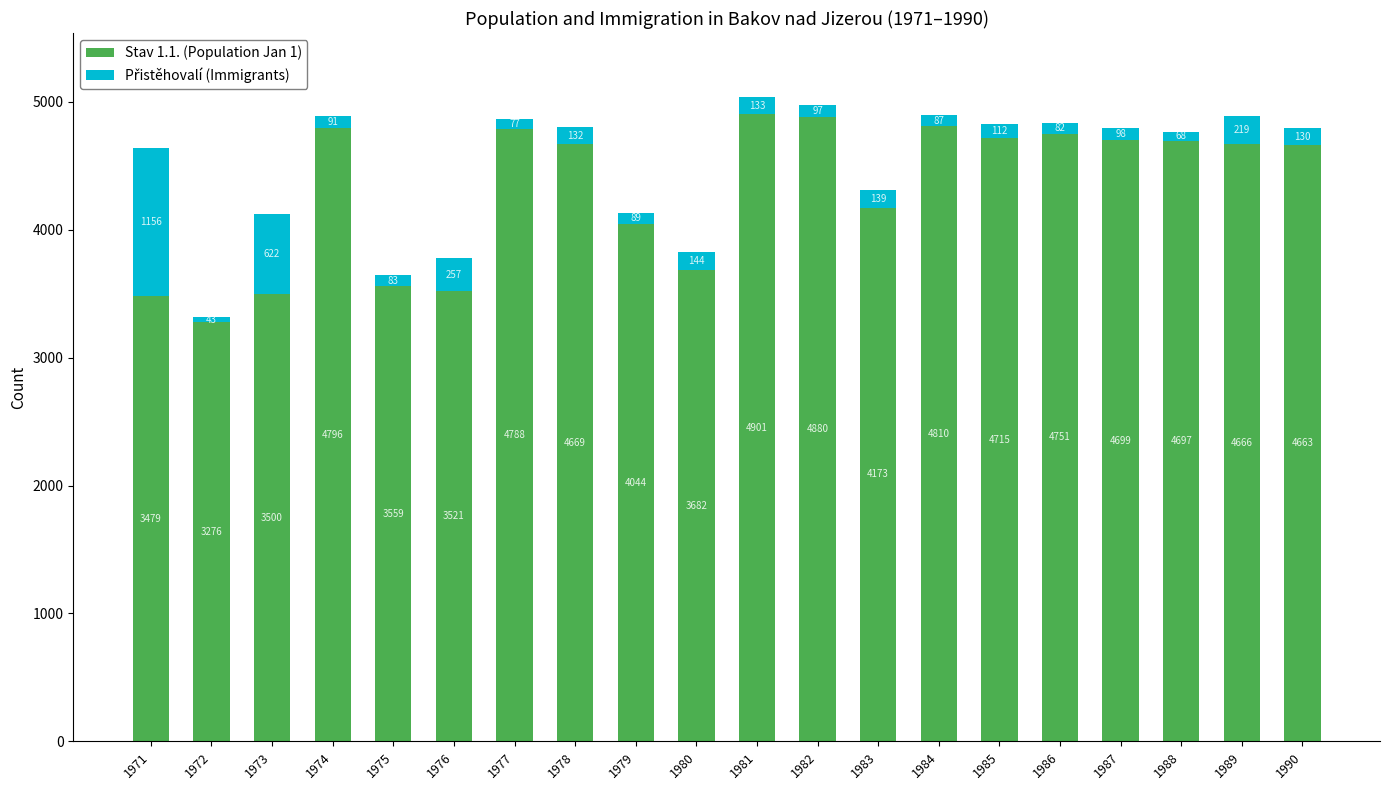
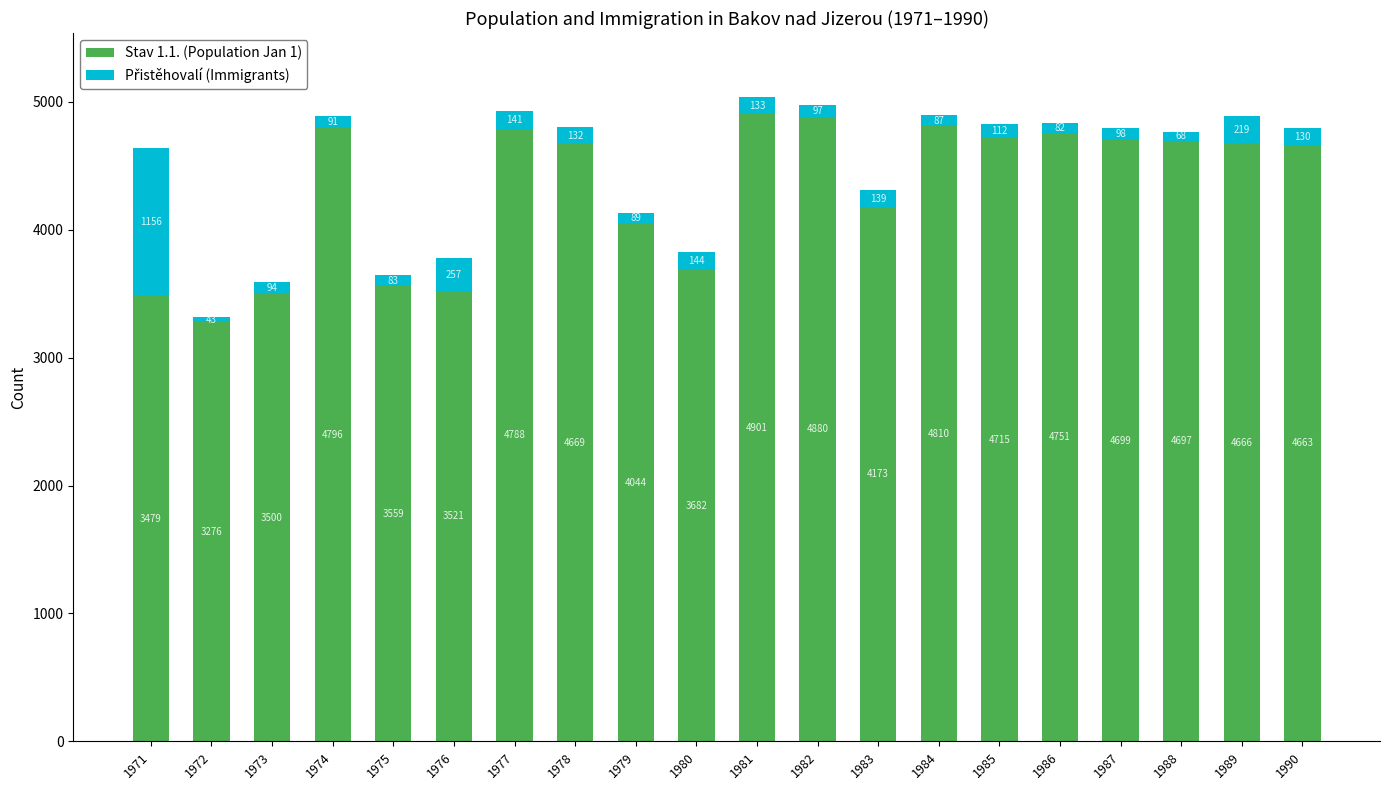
Přistěhovalí (Immigrants), 1973: 622 -> 94
Přistěhovalí (Immigrants), 1977: 77 -> 141
